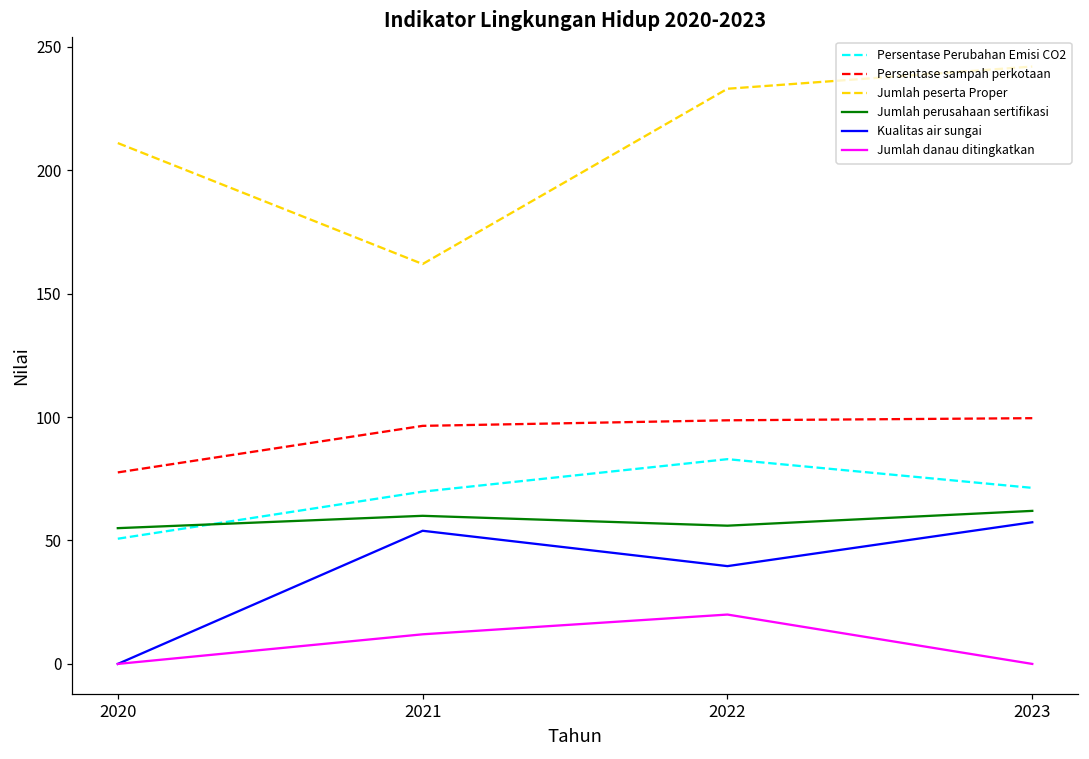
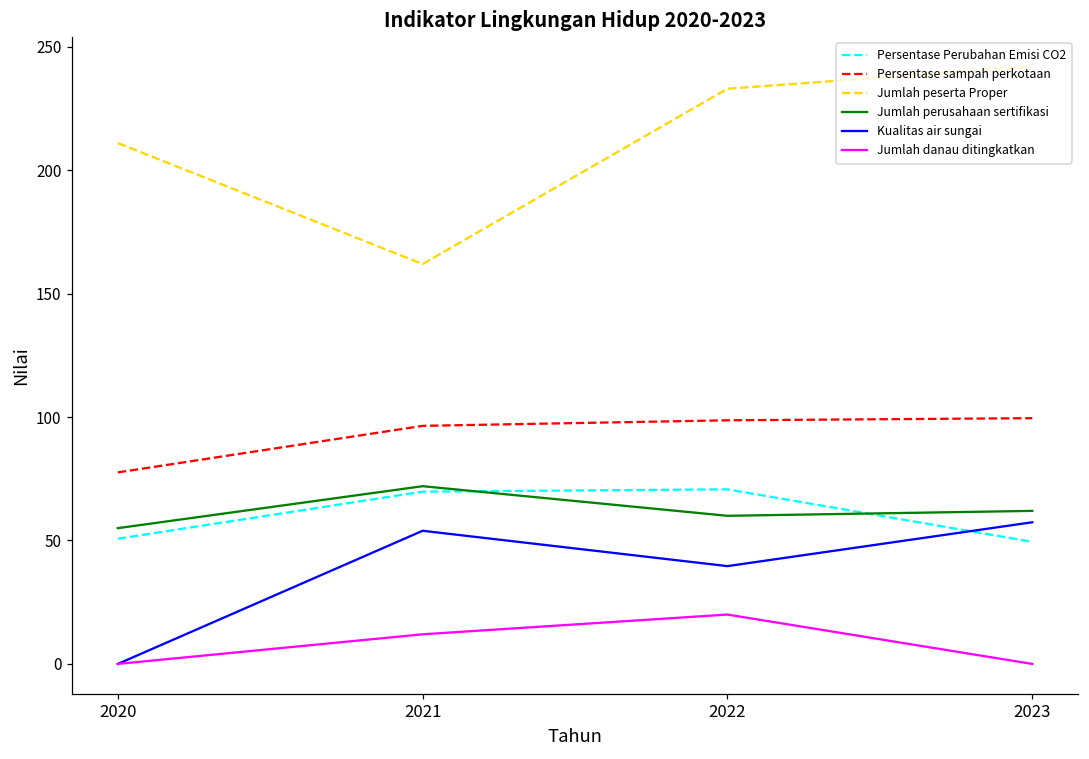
Jumlah perusahaan sertifikasi, 2021: 60 -> 72
Persentase Perubahan Emisi CO2, 2022: 83 -> 71
Jumlah perusahaan sertifikasi, 2022: 56 -> 60
Persentase Perubahan Emisi CO2, 2023: 71 -> 49
